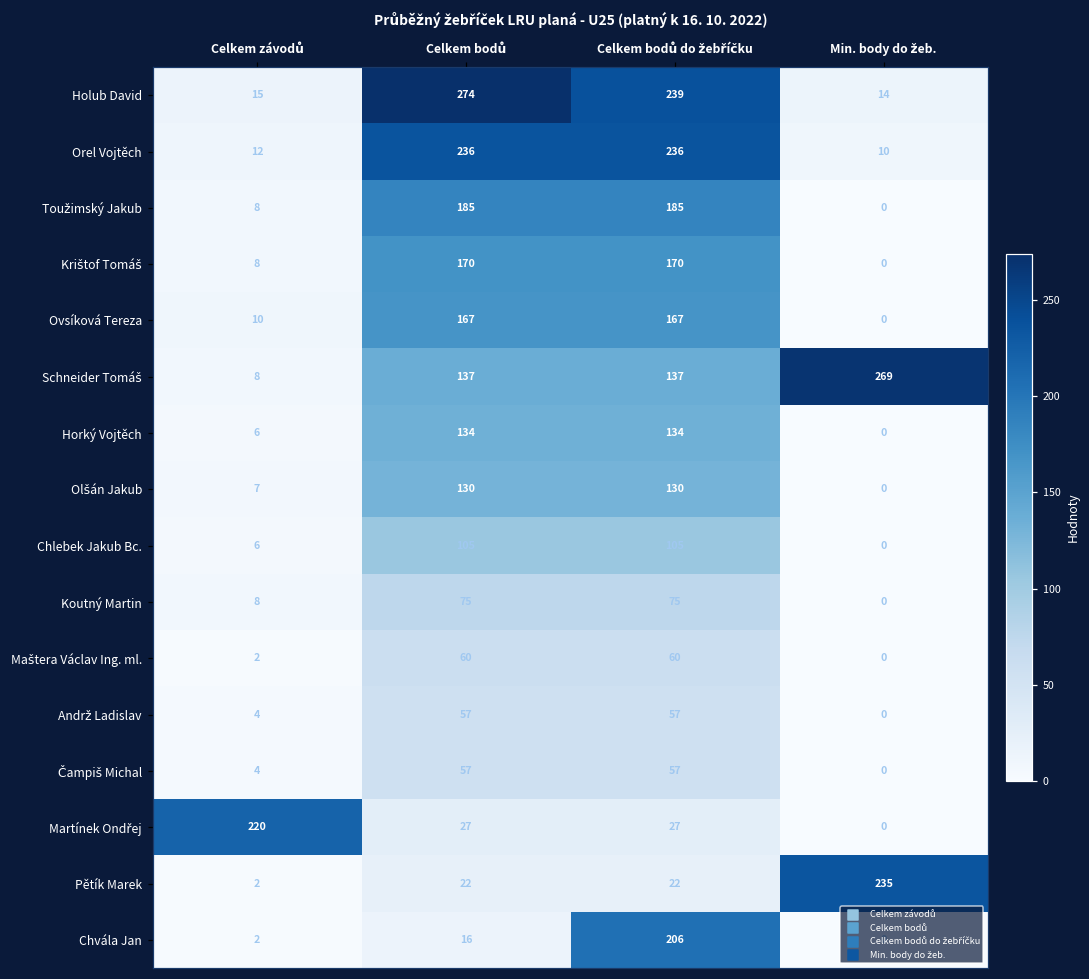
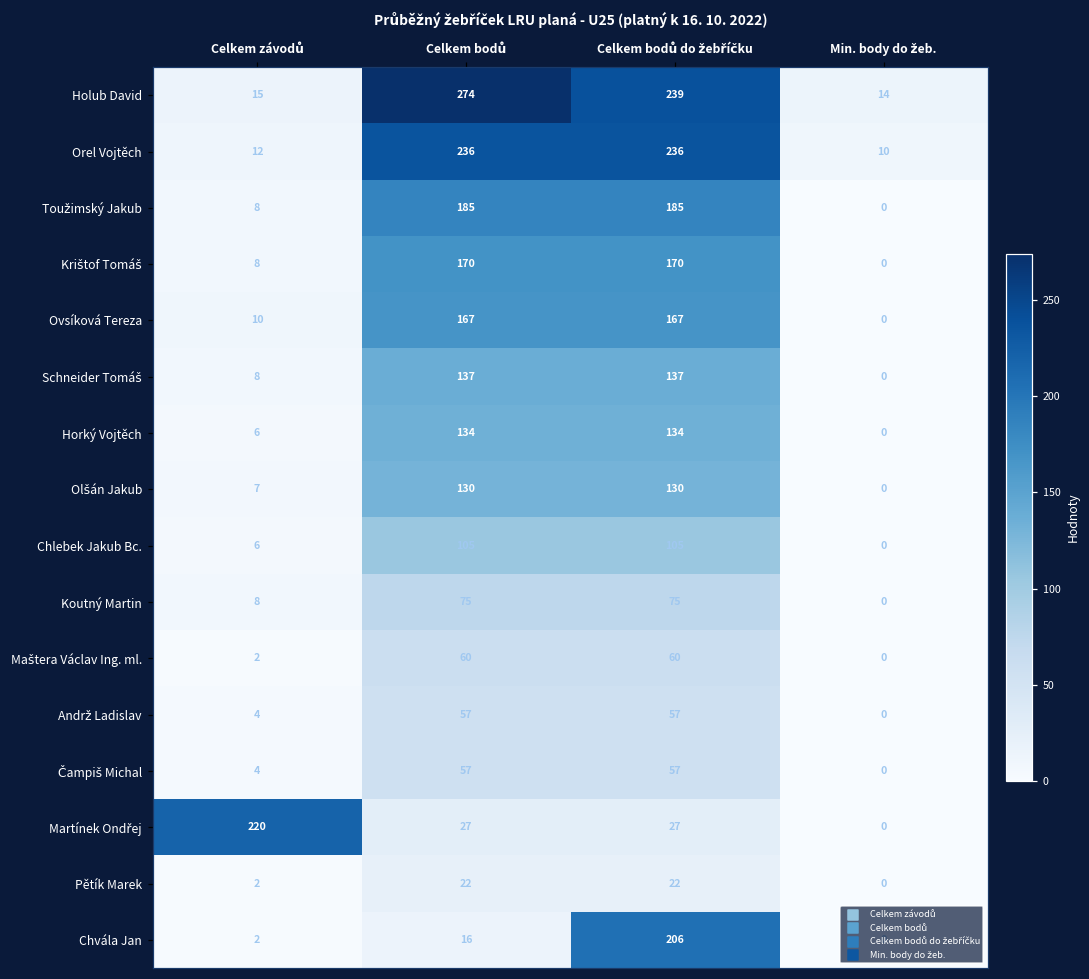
Schneider Tomáš, Min. body do žeb.: 269 -> 0
Pětík Marek, Min. body do žeb.: 235 -> 0
